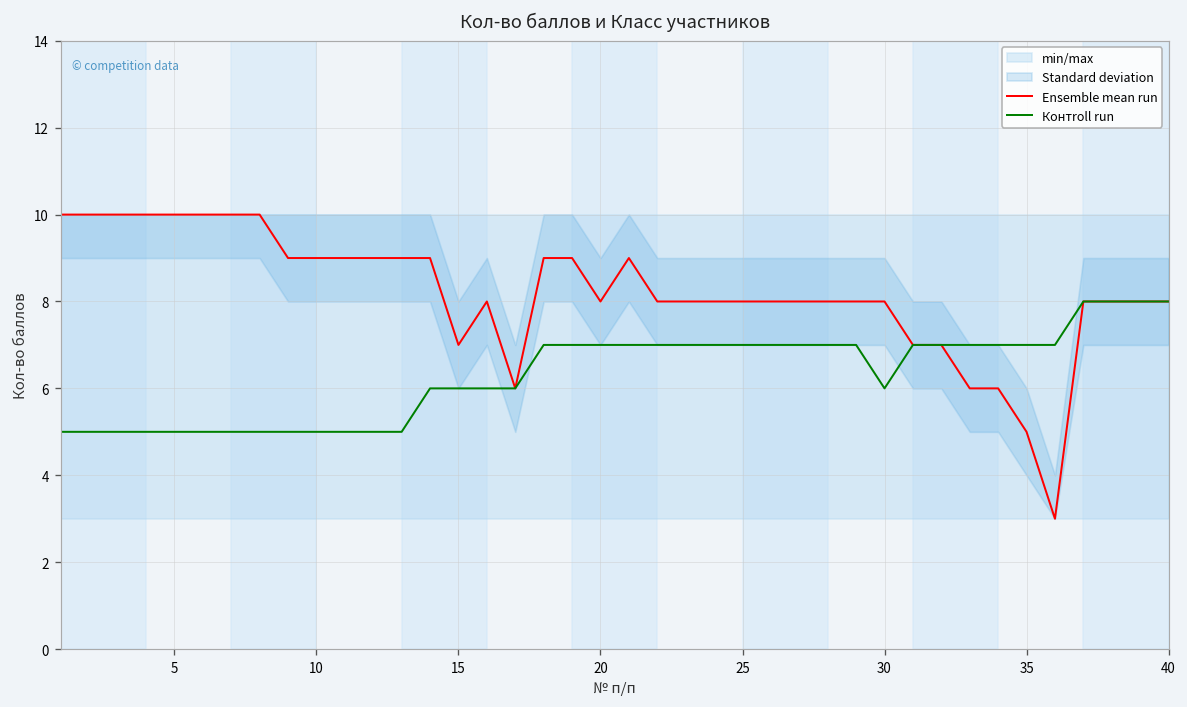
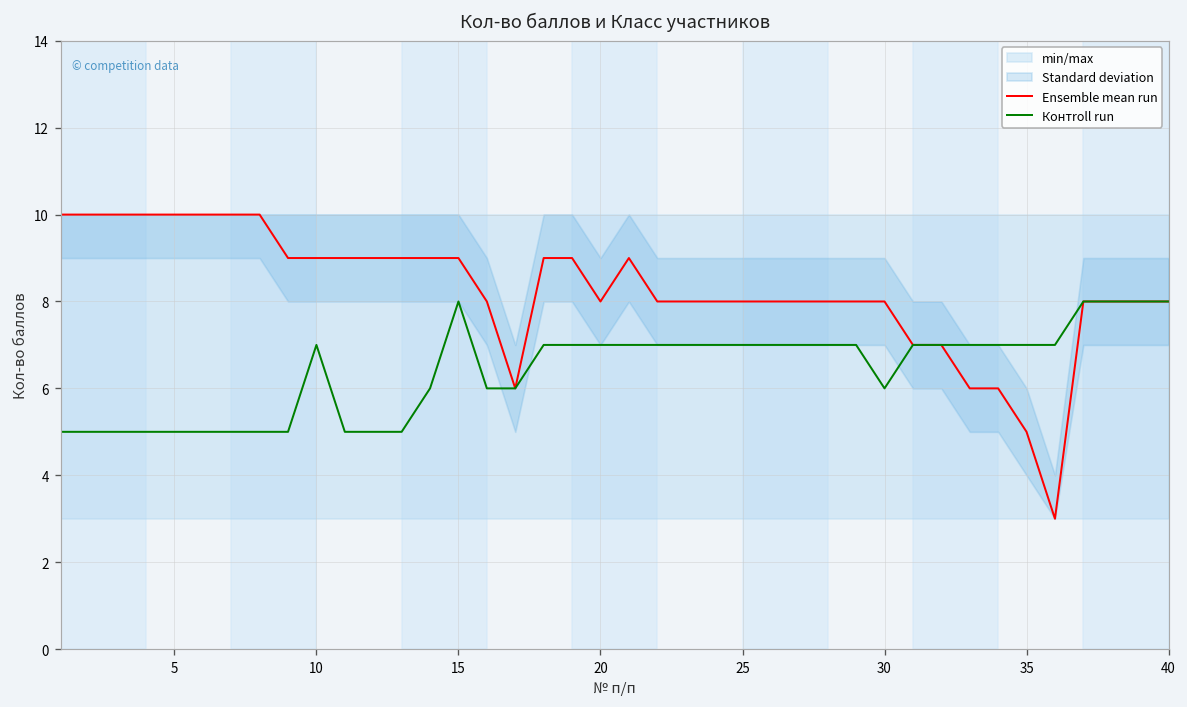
Контroll run, 10: 5 -> 7
Ensemble mean run, 15: 7 -> 9
Контroll run, 15: 6 -> 8
